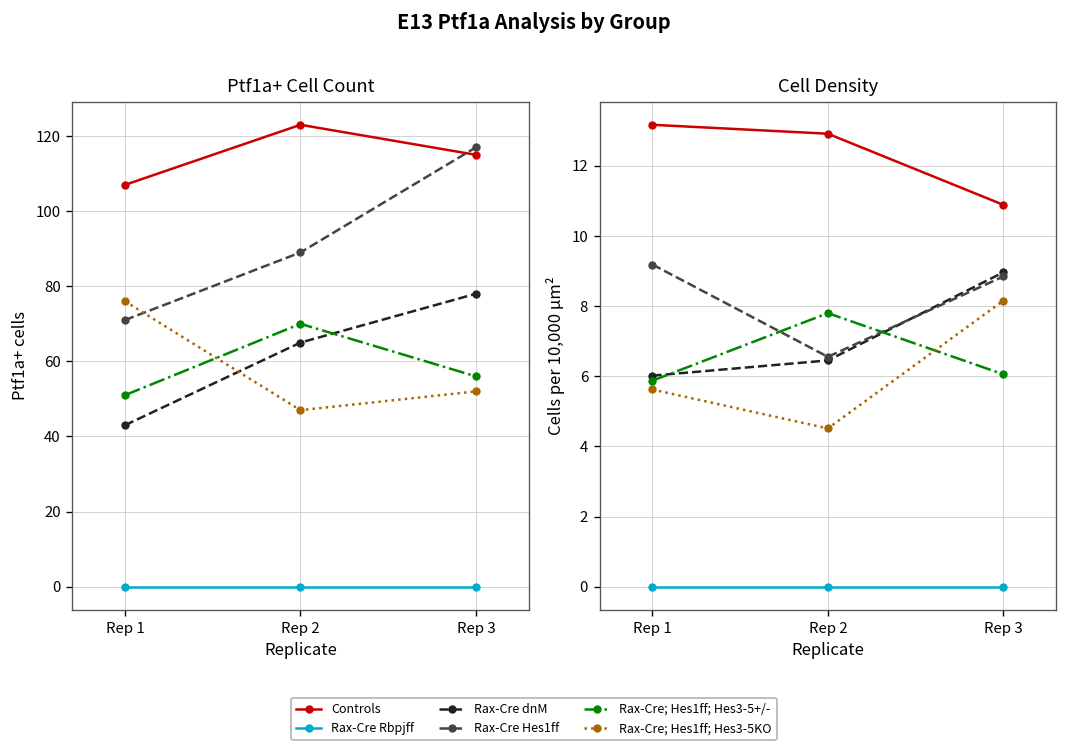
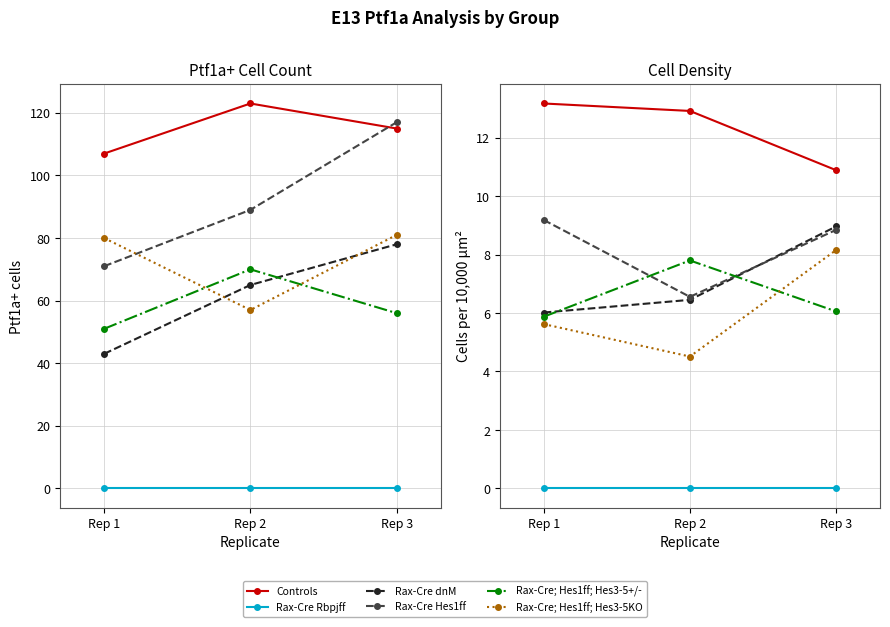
Ptf1a+ Cell Count, Rax-Cre; Hes1ff; Hes3-5KO, Rep 1: 76 -> 80
Ptf1a+ Cell Count, Rax-Cre; Hes1ff; Hes3-5KO, Rep 2: 47 -> 57
Ptf1a+ Cell Count, Rax-Cre; Hes1ff; Hes3-5KO, Rep 3: 52 -> 81
